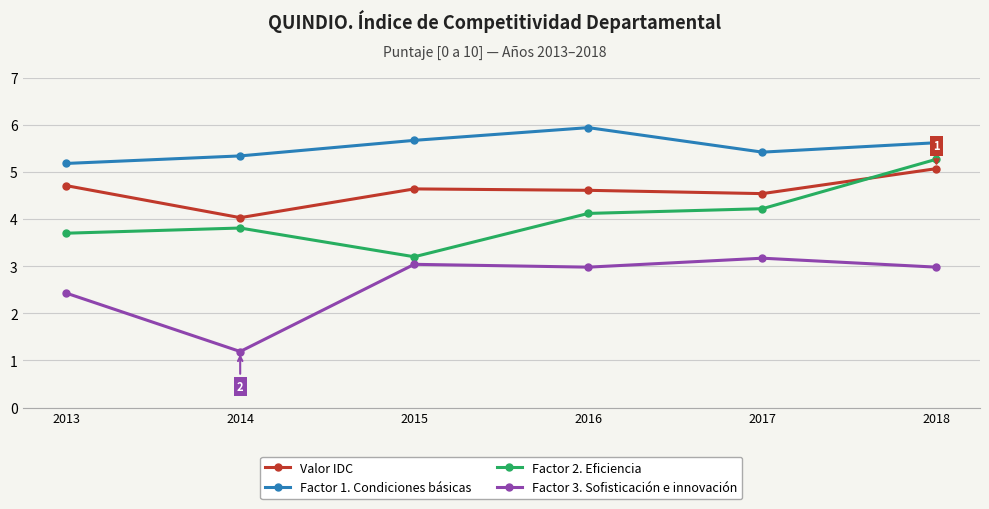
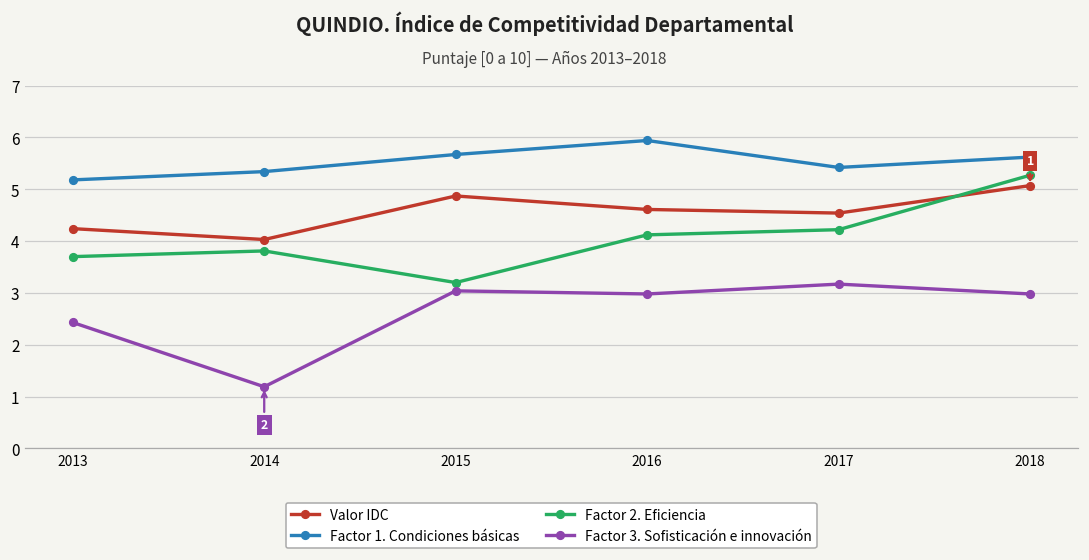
Valor IDC, 2013: 4.7 -> 4.2
Valor IDC, 2015: 4.6 -> 4.9
